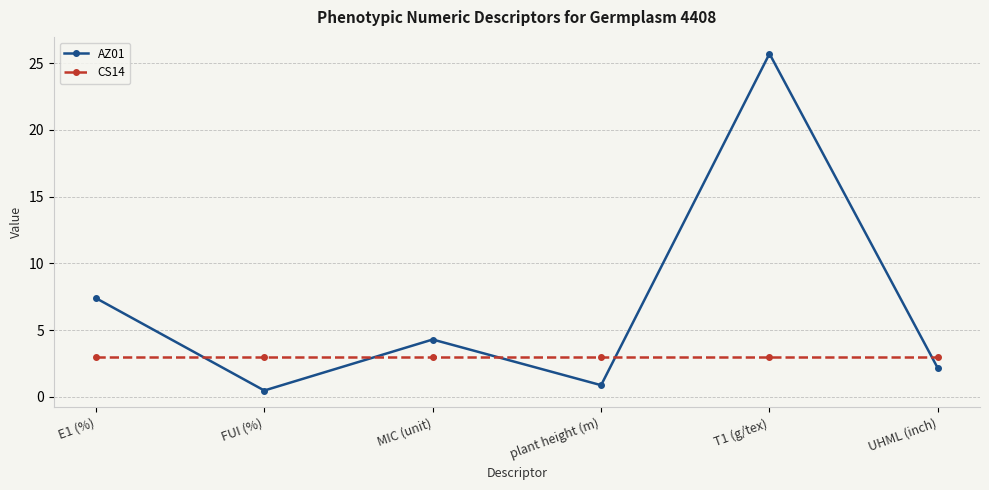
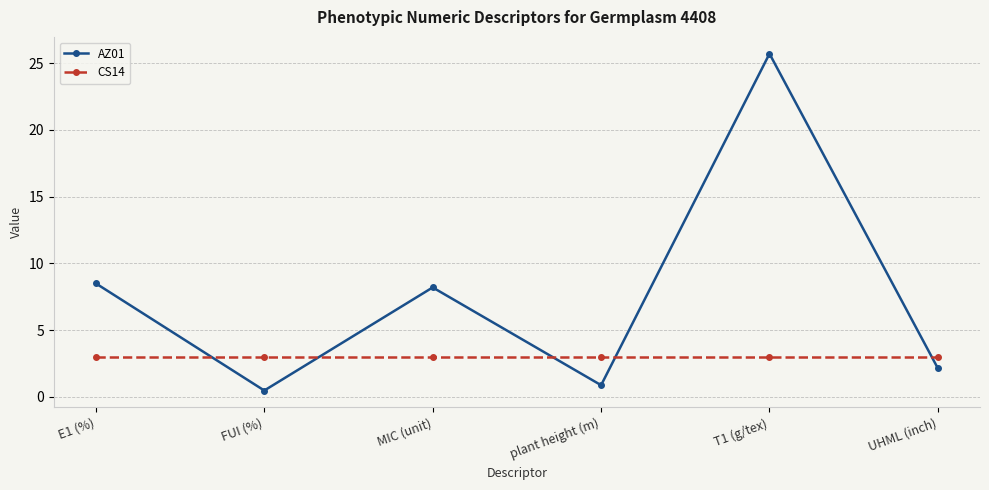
AZ01, E1 (%): 7.4 -> 8.5
AZ01, MIC (unit): 4.3 -> 8.2
